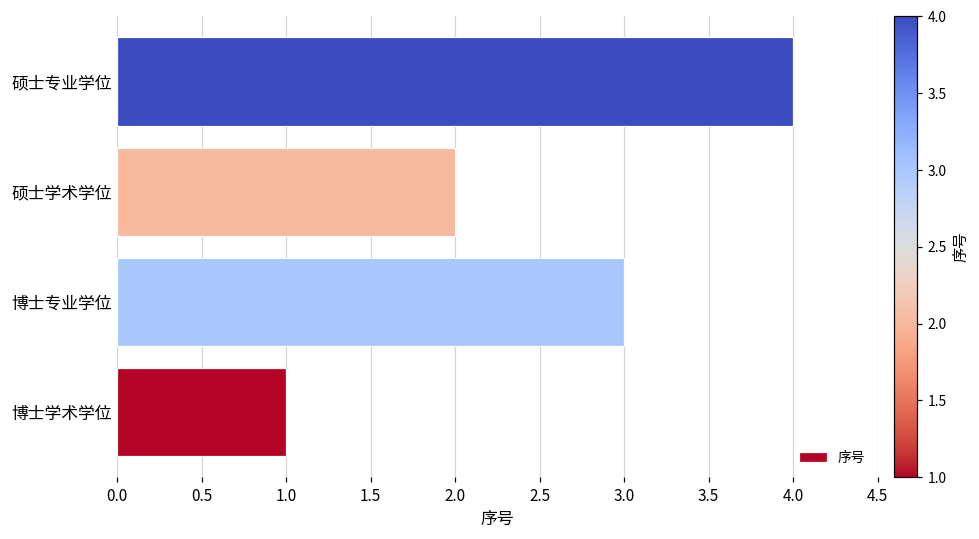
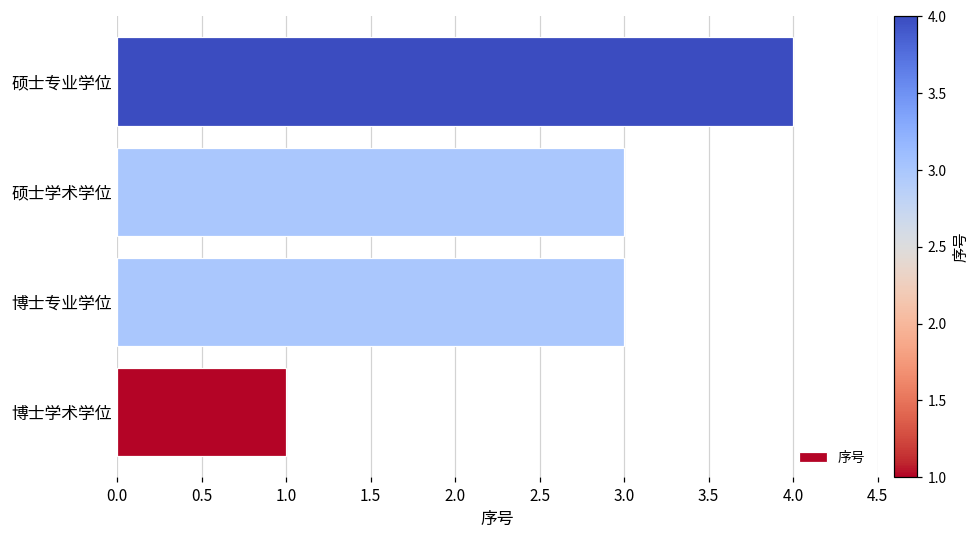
硕士学术学位: 2 -> 3
